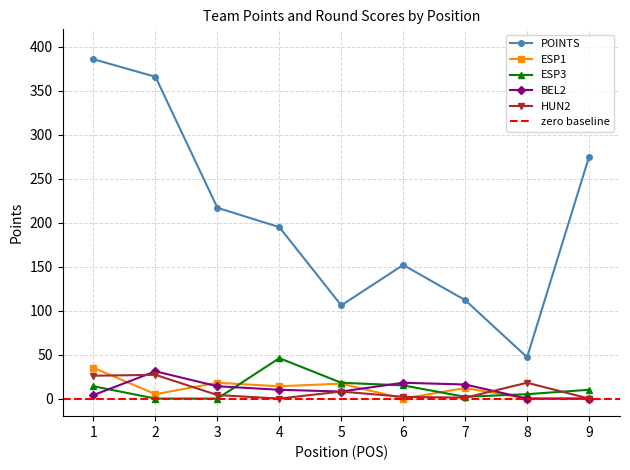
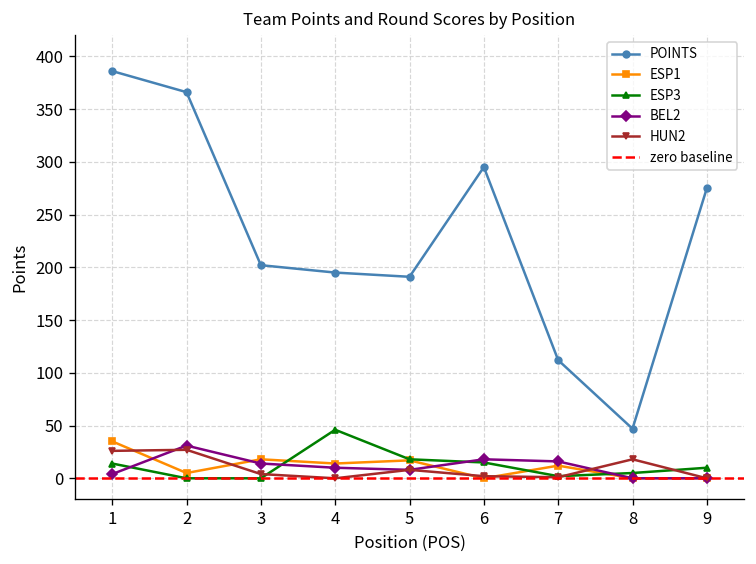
POINTS, 3: 220 -> 200
POINTS, 5: 110 -> 190
POINTS, 6: 150 -> 300
